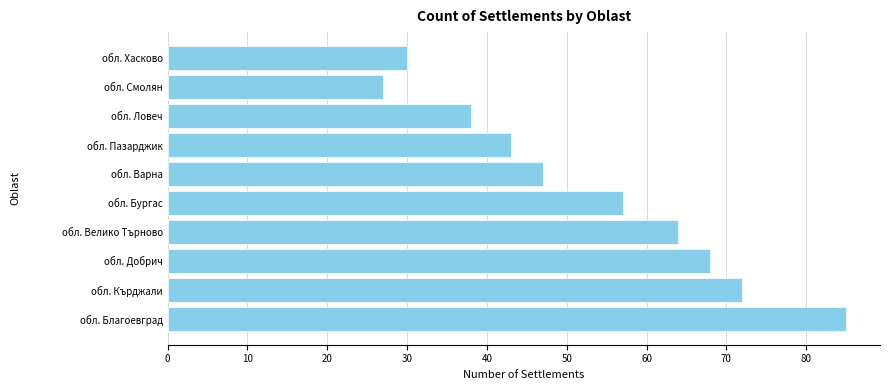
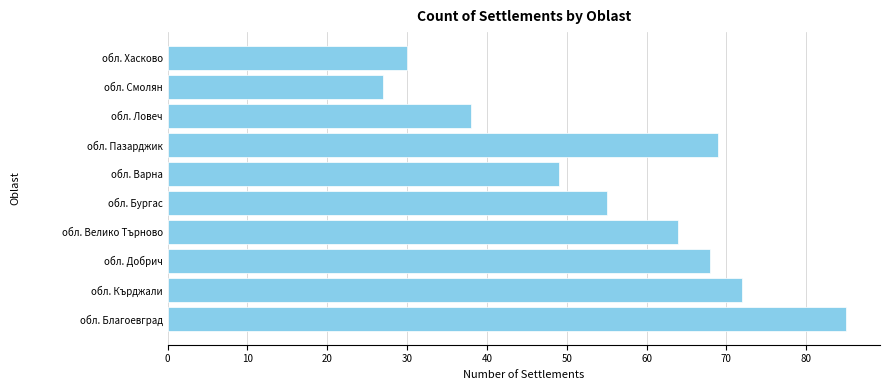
обл. Пазарджик: 43 -> 69
обл. Варна: 47 -> 49
обл. Бургас: 57 -> 55
